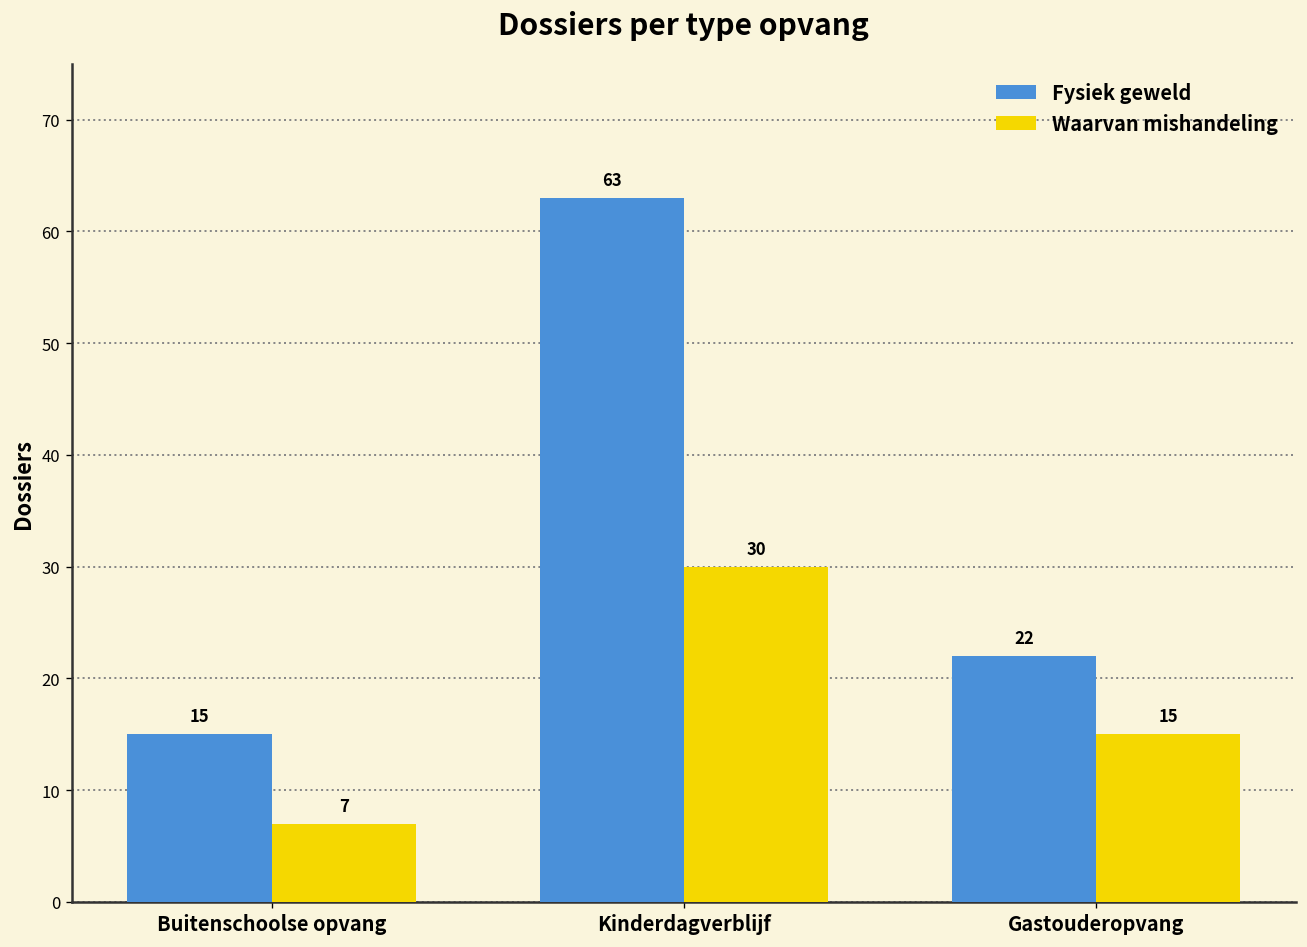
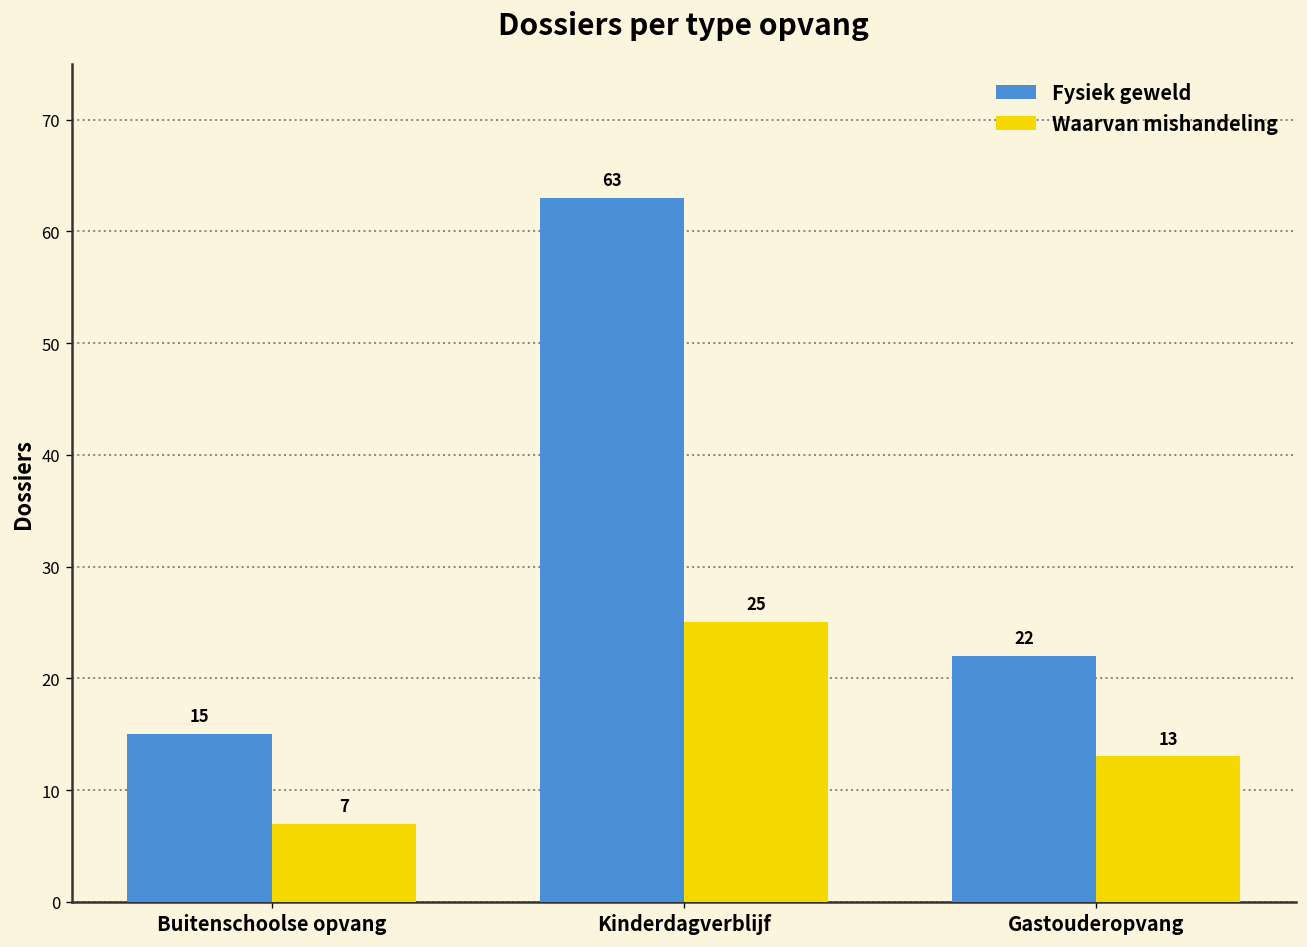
Waarvan mishandeling, Kinderdagverblijf: 30 -> 25
Waarvan mishandeling, Gastouderopvang: 15 -> 13
